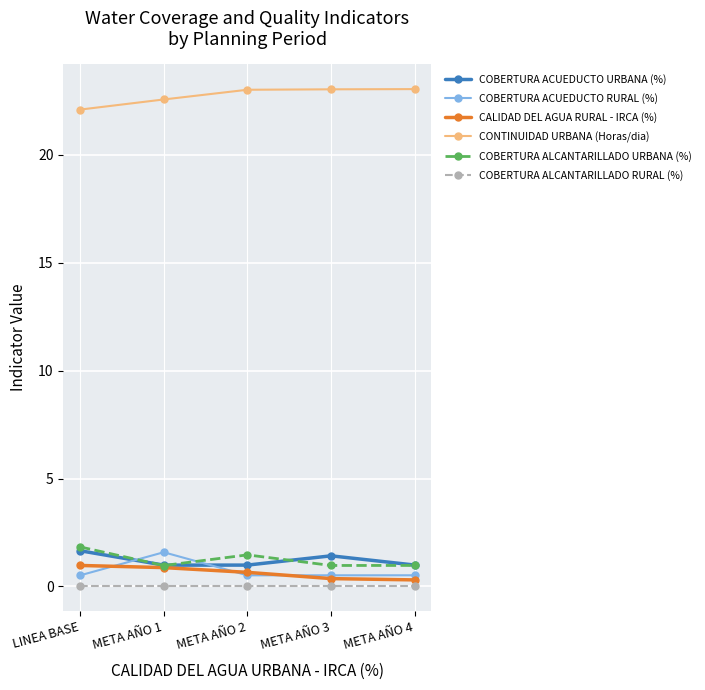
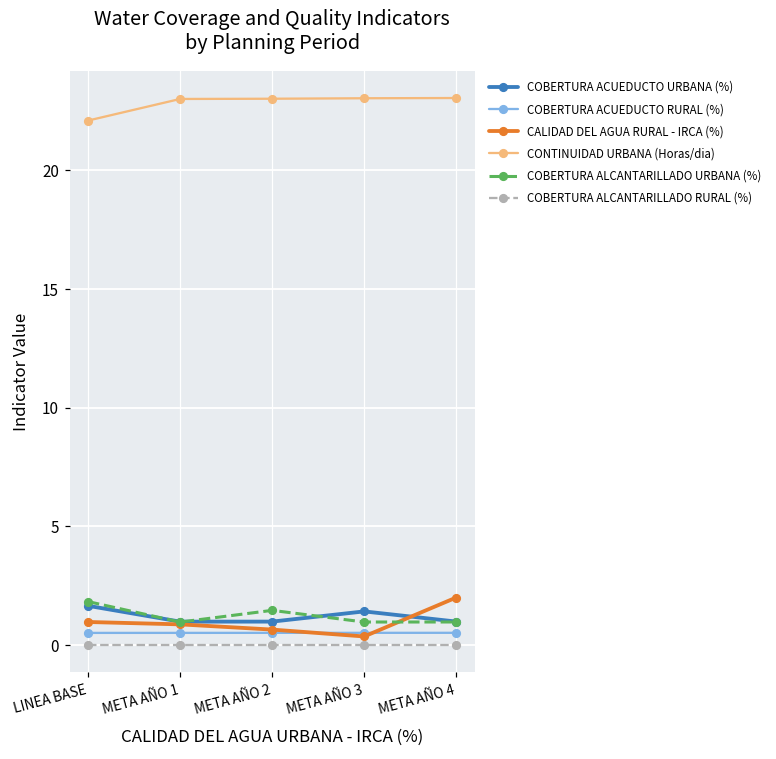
COBERTURA ACUEDUCTO RURAL (%), META AÑO 1: 1.6 -> 0.5
CONTINUIDAD URBANA (Horas/dia), META AÑO 1: 22.6 -> 23.0
CALIDAD DEL AGUA RURAL - IRCA (%), META AÑO 4: 0.3 -> 2.0
